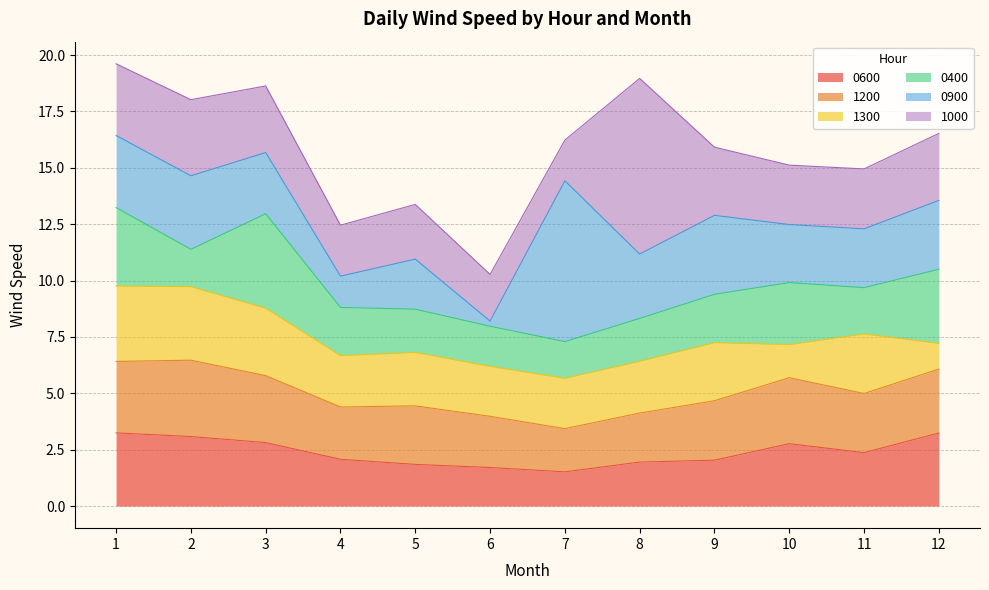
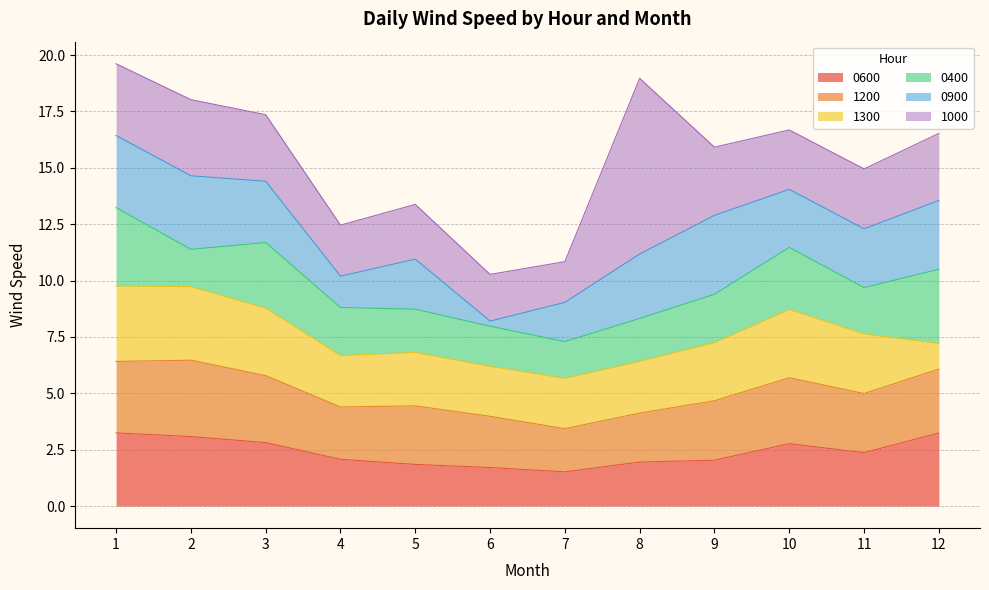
0400, 3: 4.2 -> 2.9
0900, 7: 7.1 -> 1.7
1300, 10: 1.5 -> 3.0
